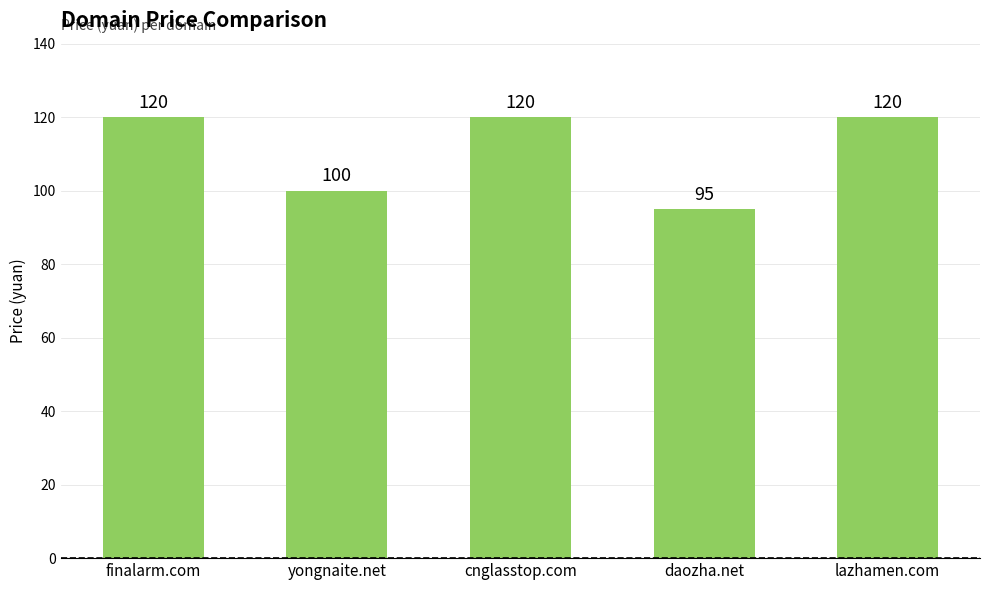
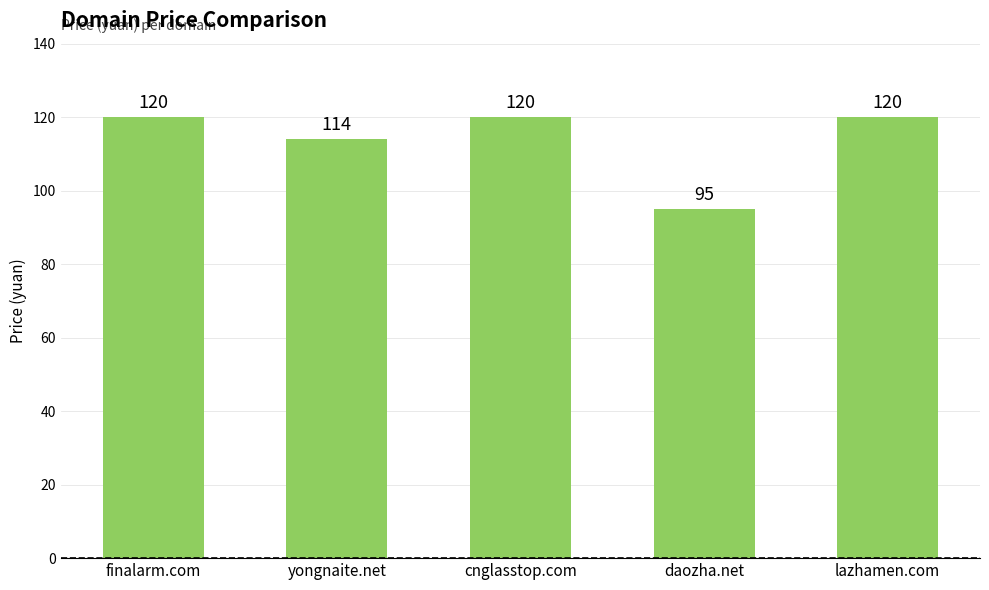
yongnaite.net: 100 -> 114
